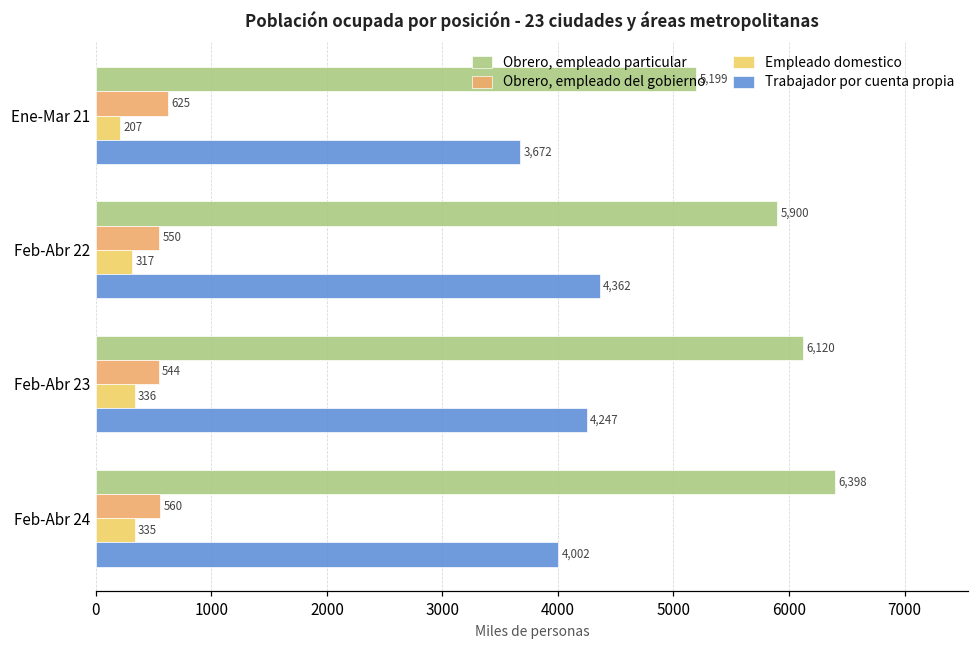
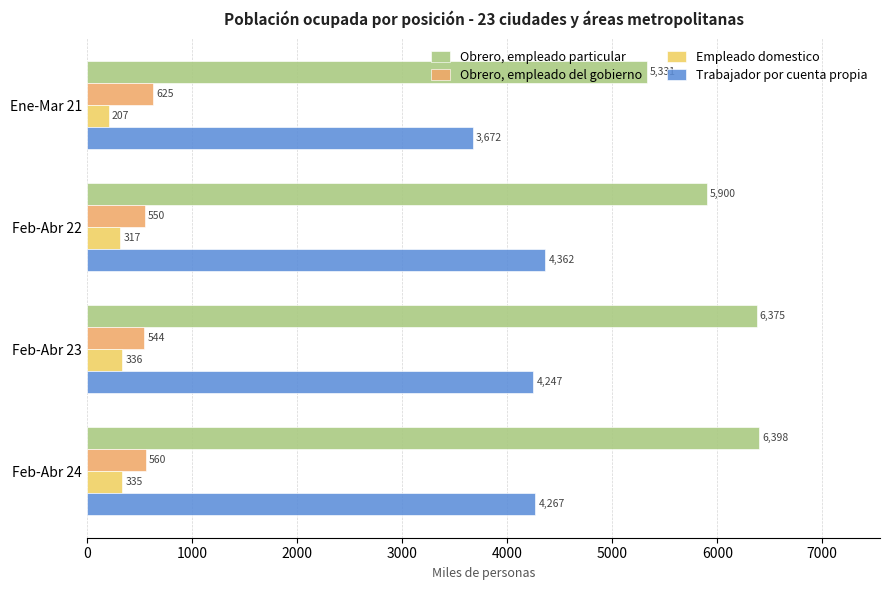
Obrero, empleado particular, Ene-Mar 21: 5,199 -> 5,331
Obrero, empleado particular, Feb-Abr 23: 6,120 -> 6,375
Trabajador por cuenta propia, Feb-Abr 24: 4,002 -> 4,267
